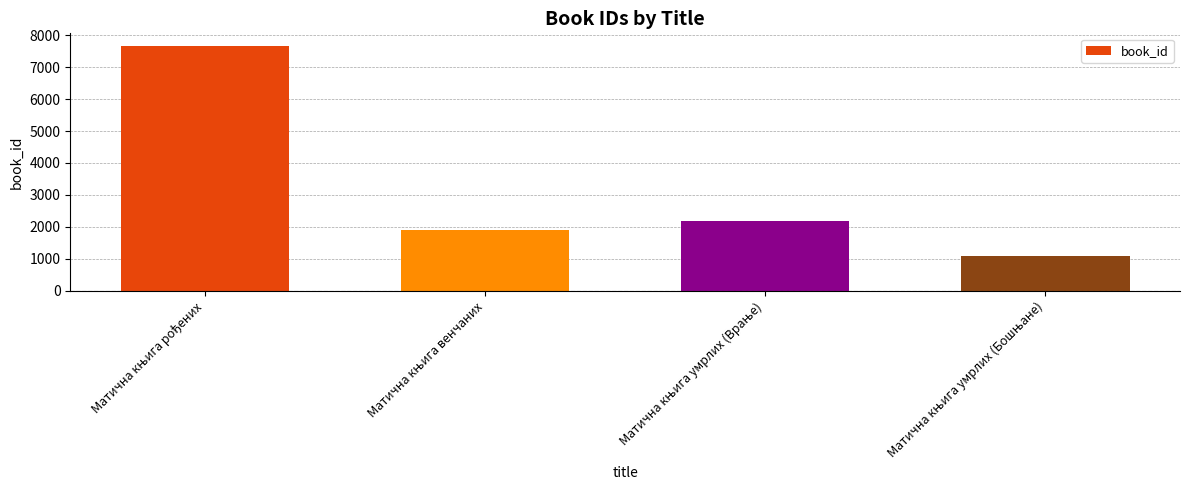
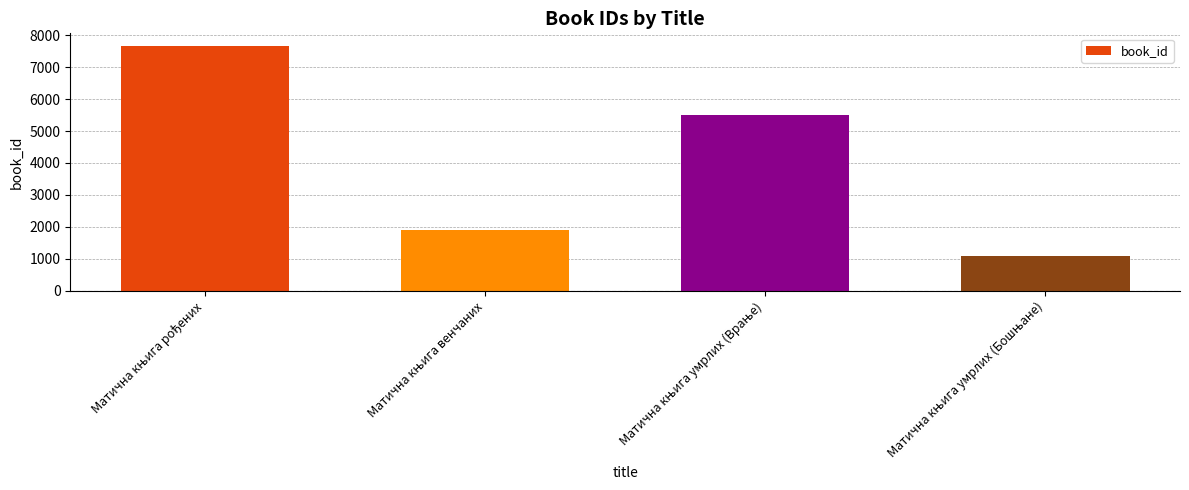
Матична књига умрлих (Врање): 2200 -> 5500
